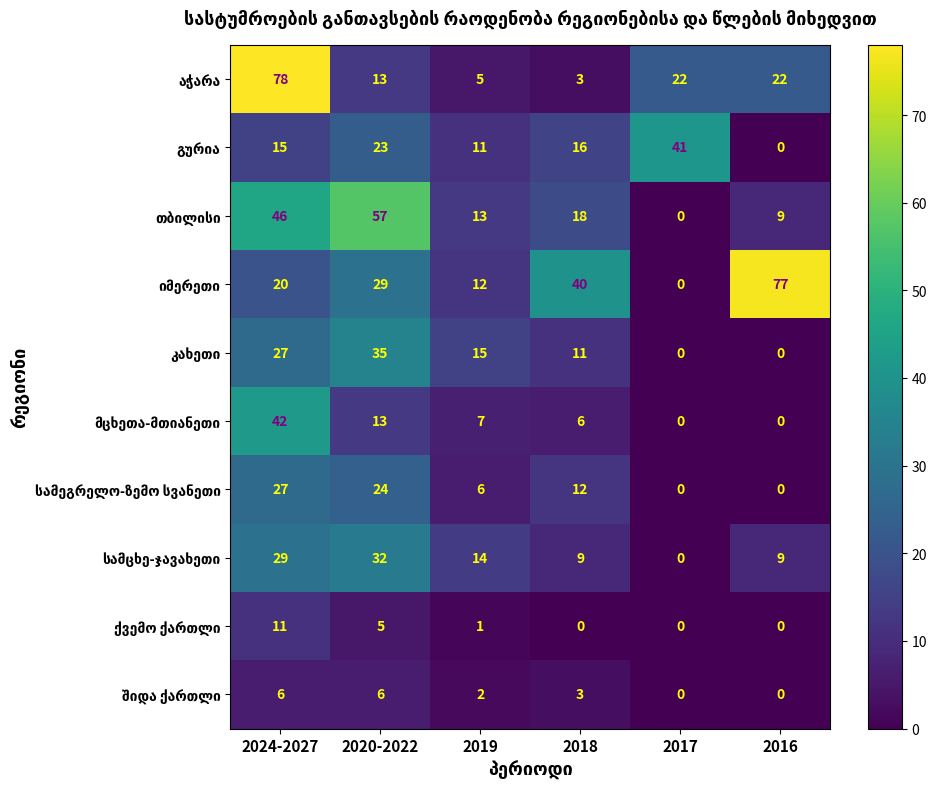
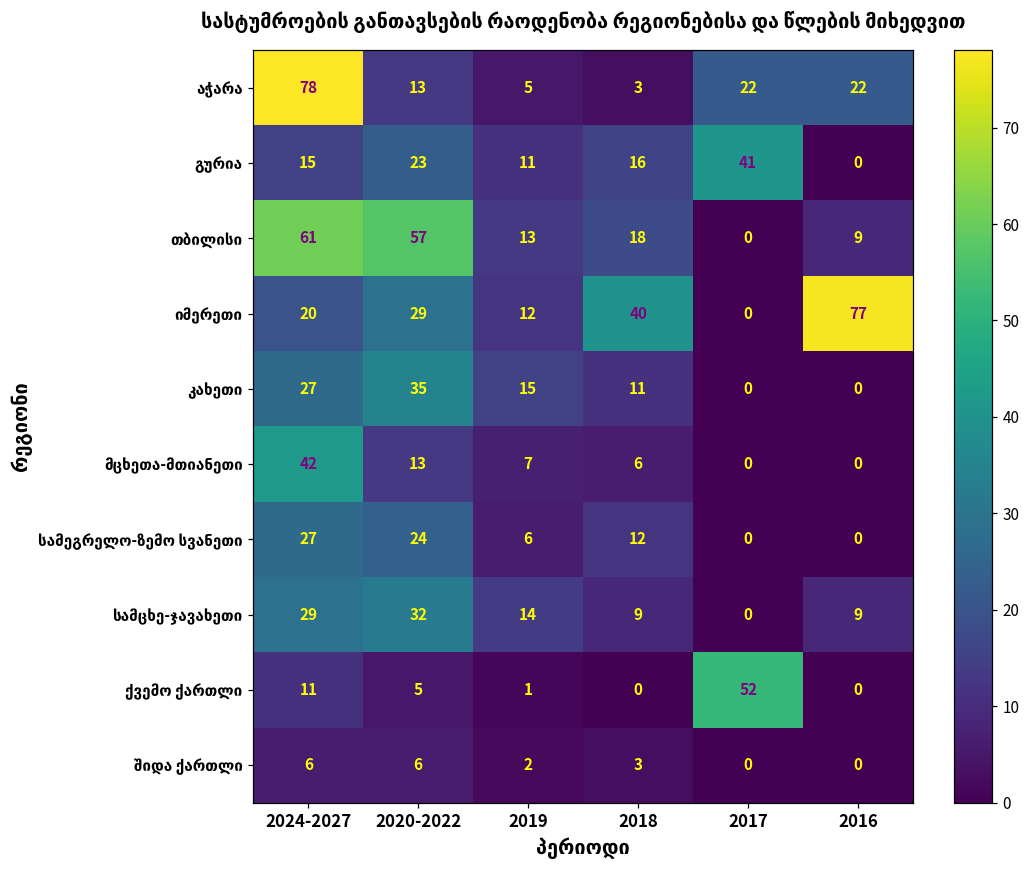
თბილისი, 2024-2027: 46 -> 61
ქვემო ქართლი, 2017: 0 -> 52
